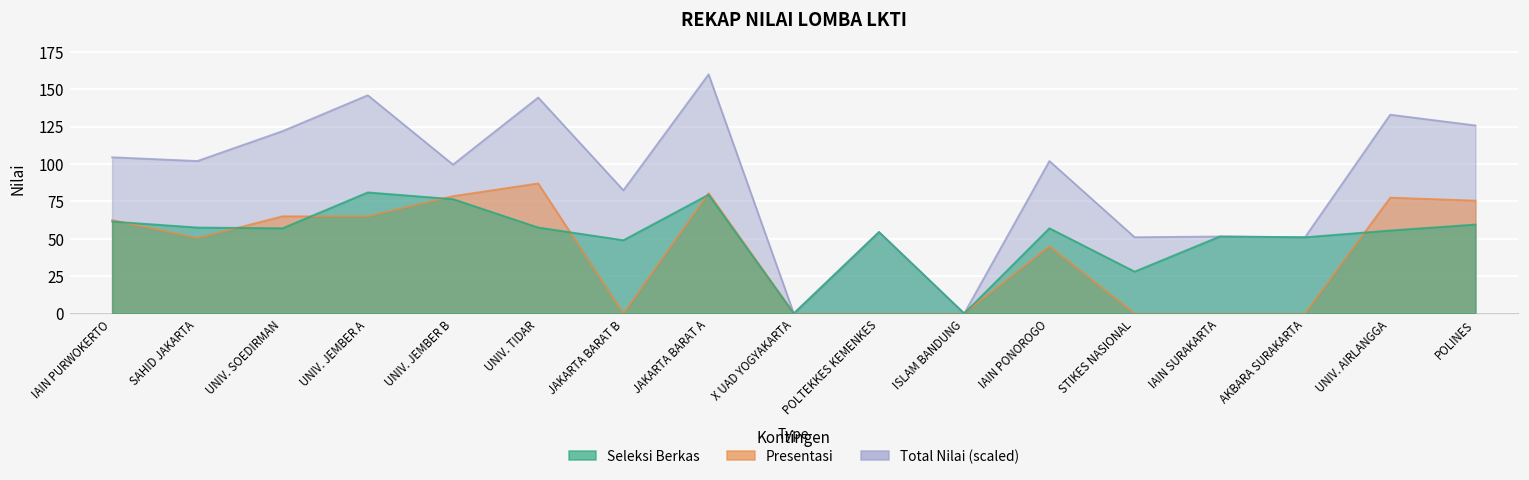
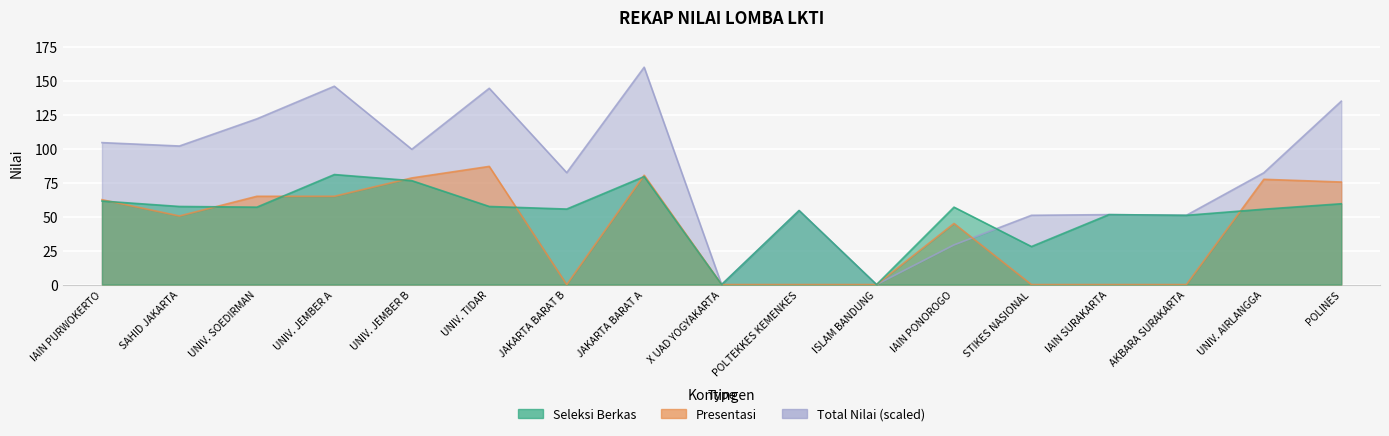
Seleksi Berkas, JAKARTA BARAT B: 49 -> 56
Total Nilai (scaled), IAIN PONOROGO: 102 -> 29
Total Nilai (scaled), UNIV. AIRLANGGA: 133 -> 82
Total Nilai (scaled), POLINES: 126 -> 135
